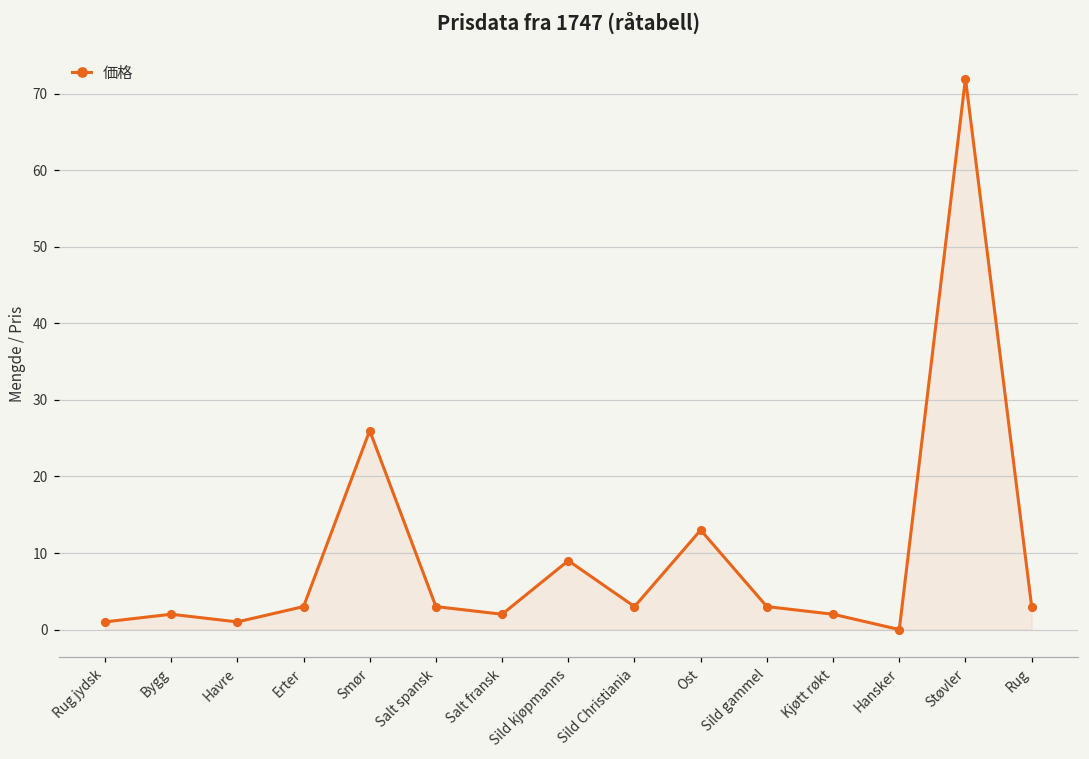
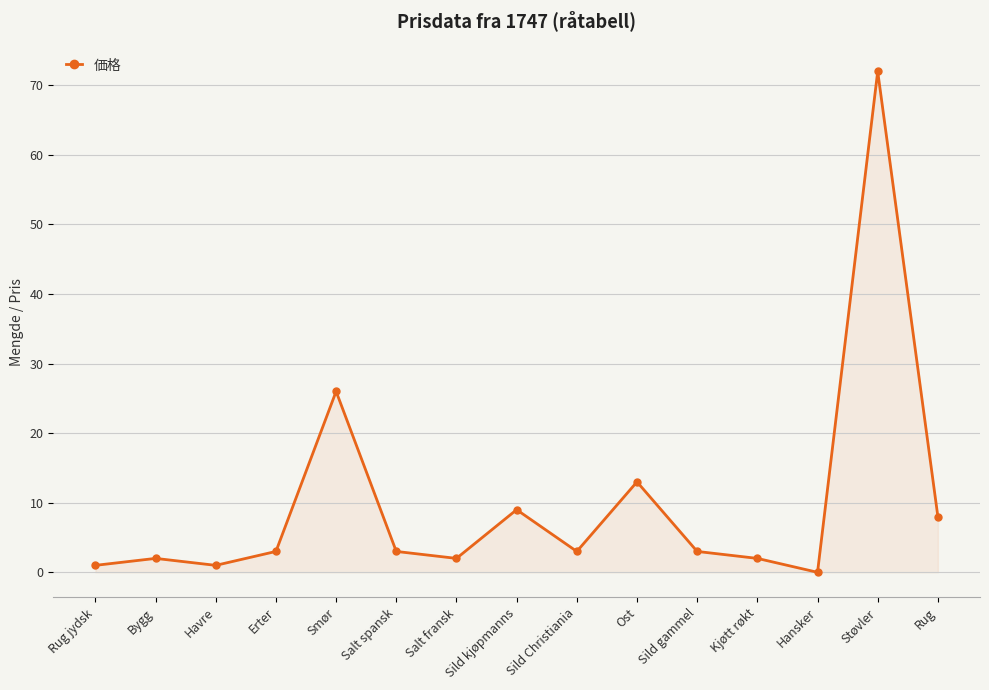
Rug: 3 -> 8
